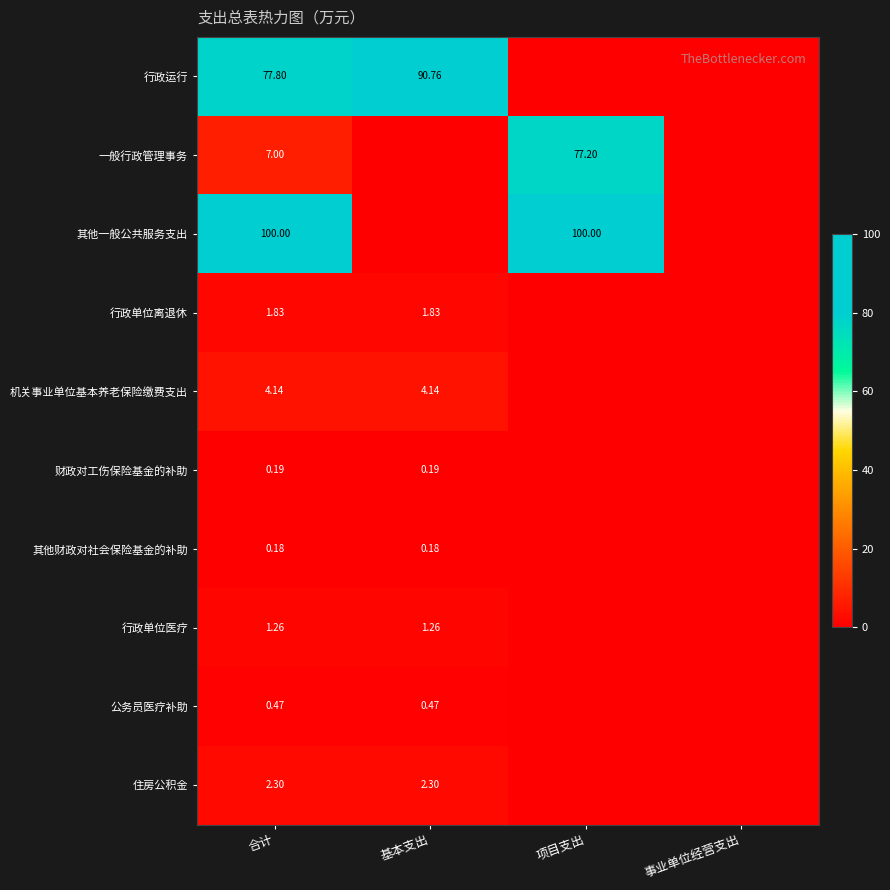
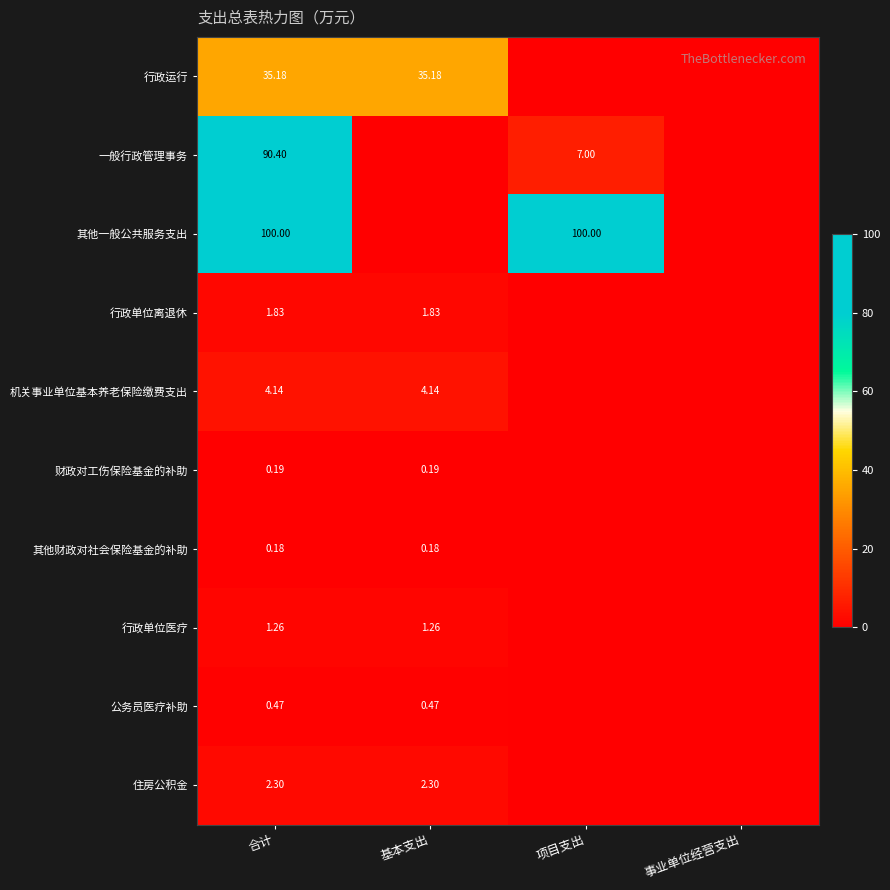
行政运行, 合计: 77.80 -> 35.18
行政运行, 基本支出: 90.76 -> 35.18
一般行政管理事务, 合计: 7.00 -> 90.40
一般行政管理事务, 项目支出: 77.20 -> 7.00
